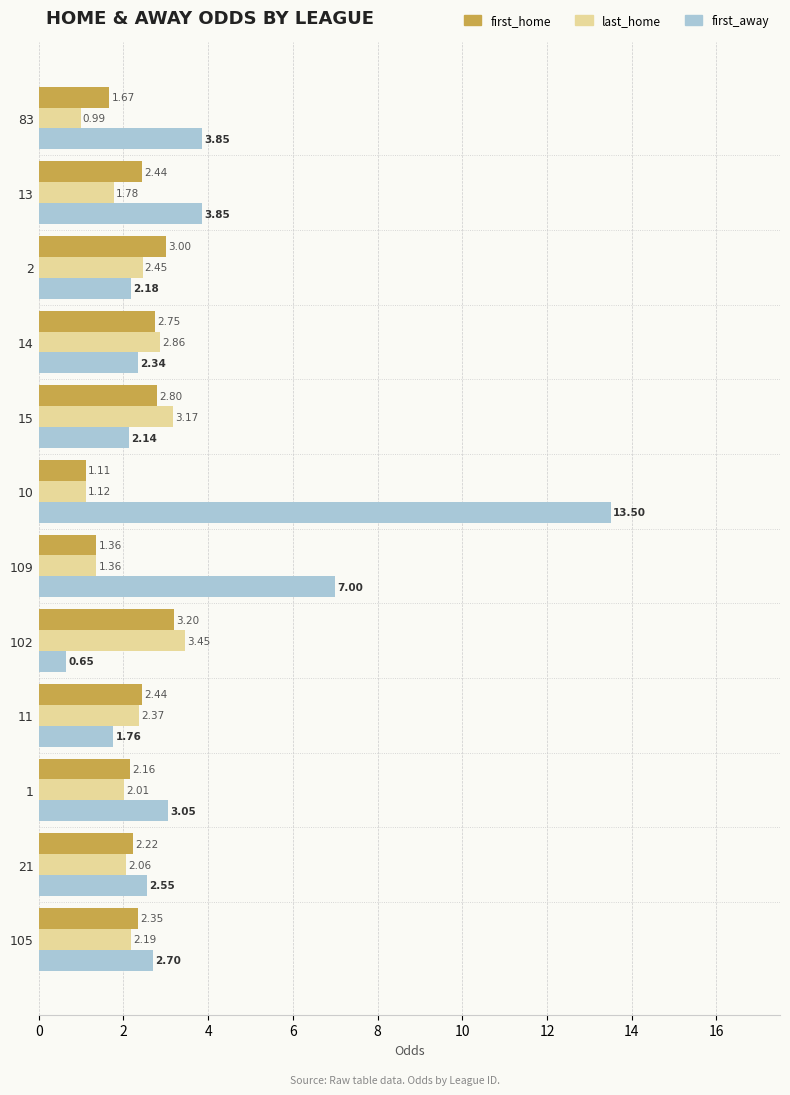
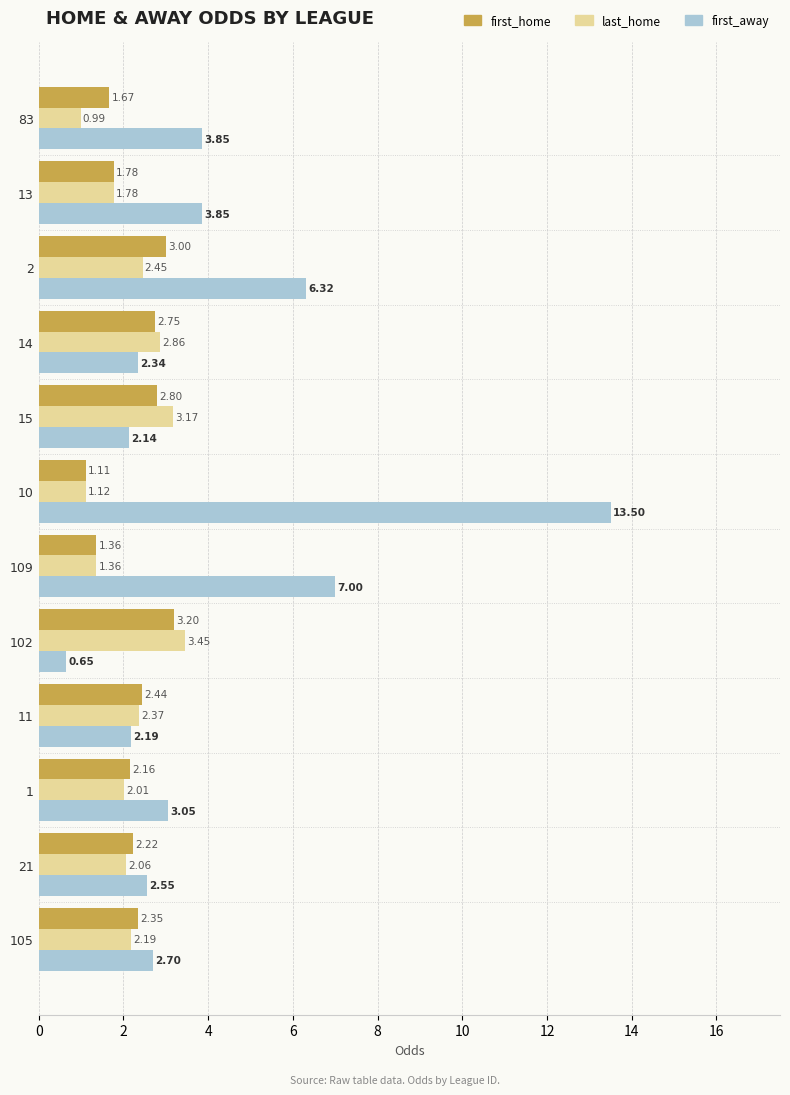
first_home, 13: 2.44 -> 1.78
first_away, 2: 2.18 -> 6.32
first_away, 11: 1.76 -> 2.19
